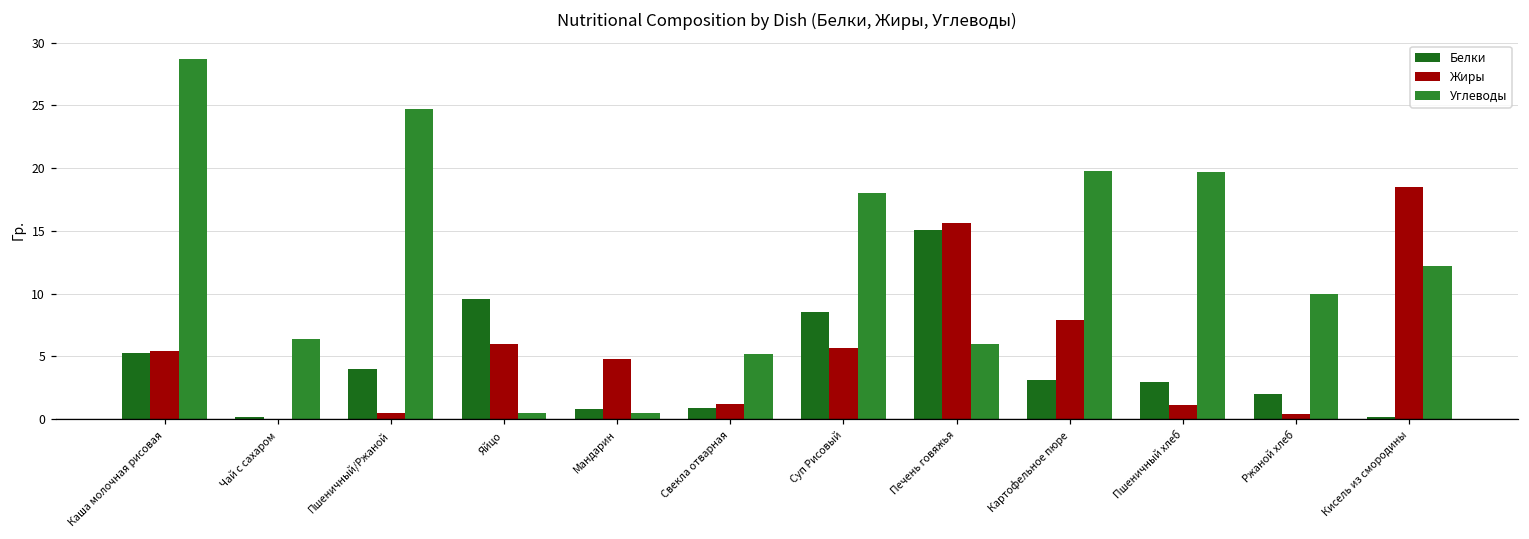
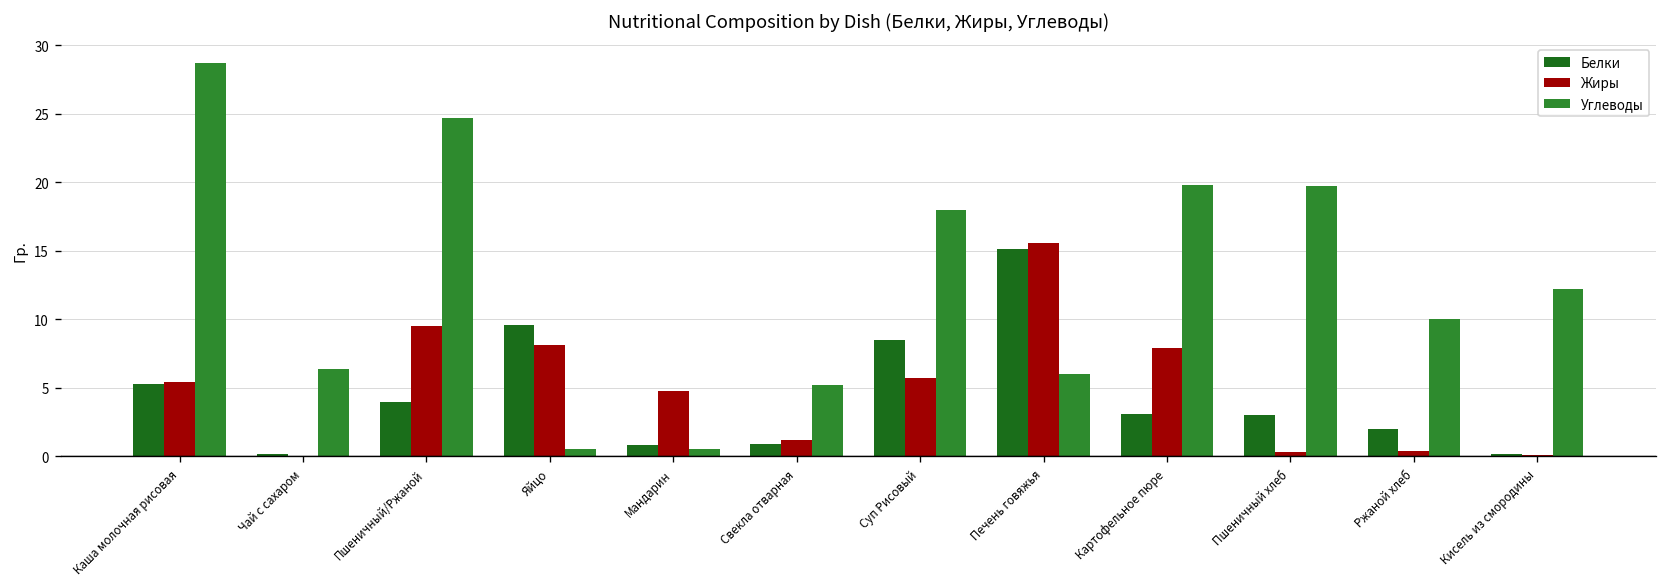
Жиры, Пшеничный/Ржаной: 0.5 -> 9.5
Жиры, Яйцо: 6.0 -> 8.1
Жиры, Пшеничный хлеб: 1.1 -> 0.3
Жиры, Кисель из смородины: 18.5 -> 0.1
